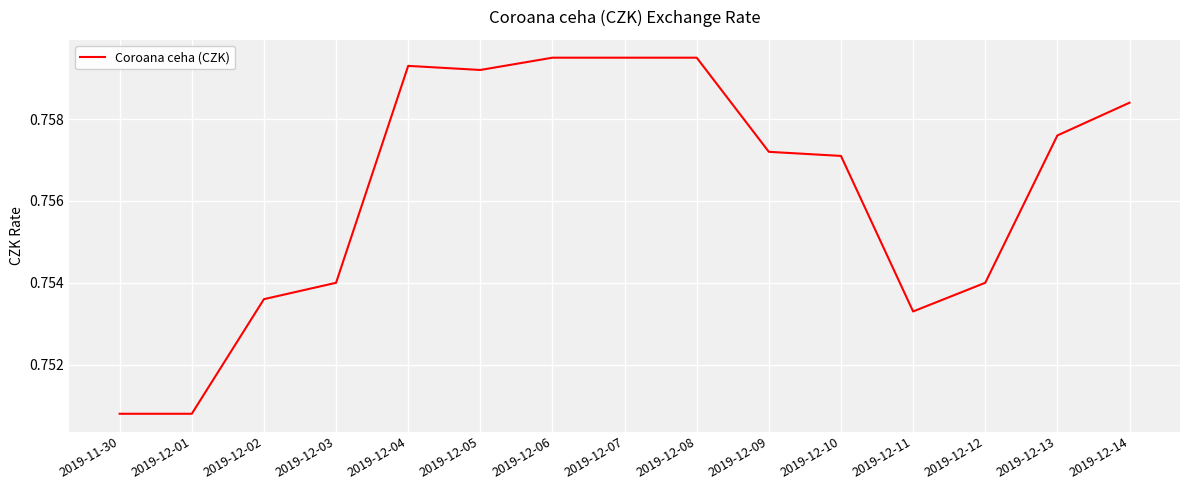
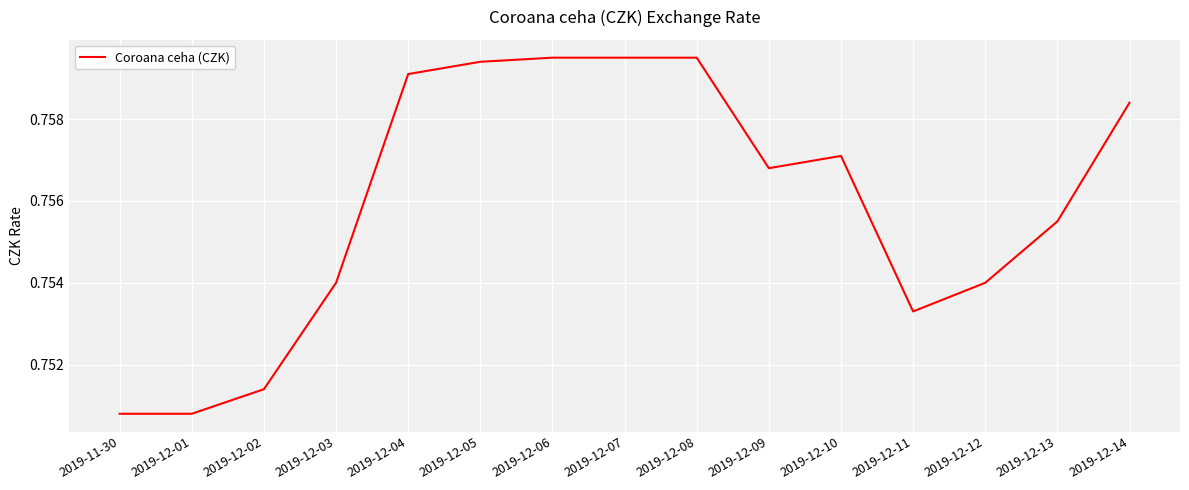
2019-12-02: 0.7536 -> 0.7514
2019-12-04: 0.7593 -> 0.7591
2019-12-05: 0.7592 -> 0.7594
2019-12-09: 0.7572 -> 0.7568
2019-12-13: 0.7576 -> 0.7555
